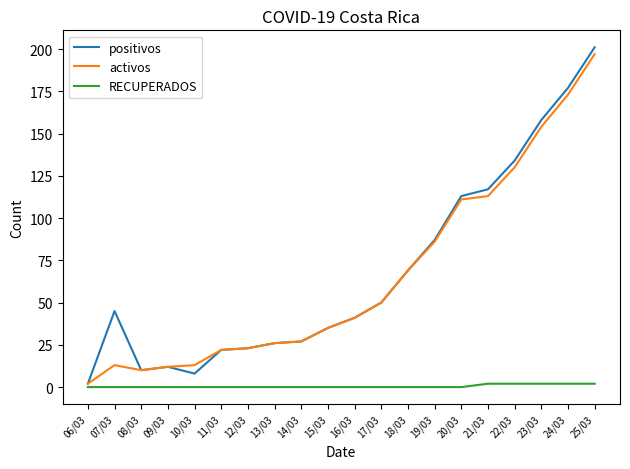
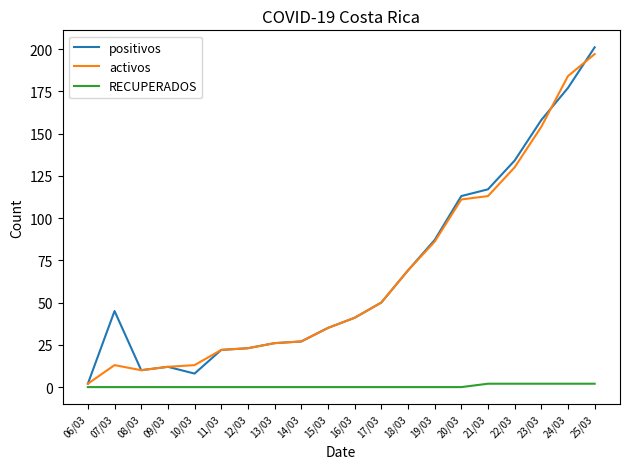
activos, 24/03: 173 -> 184
